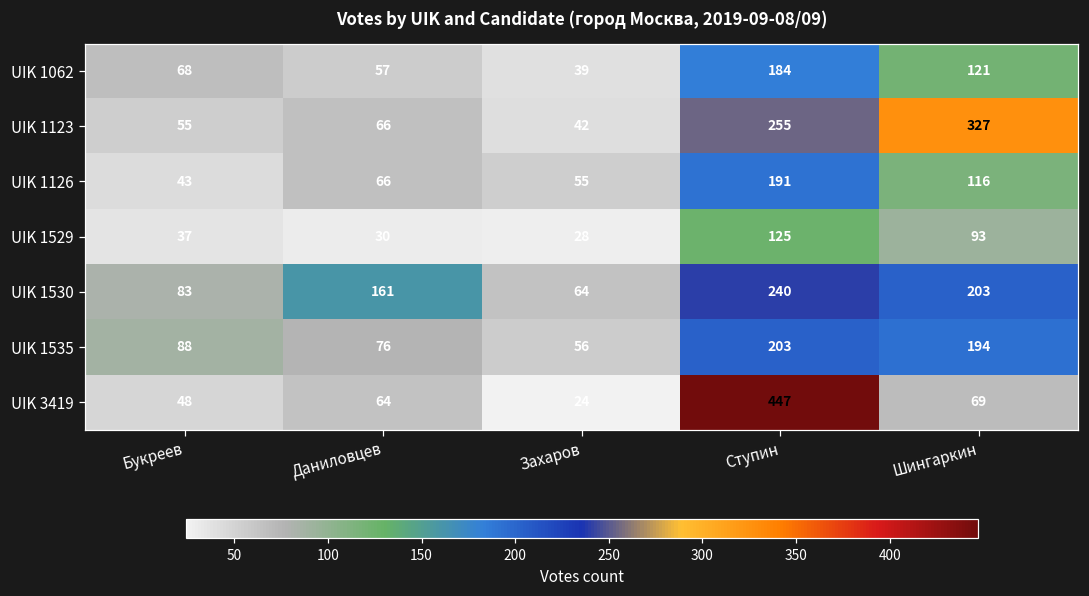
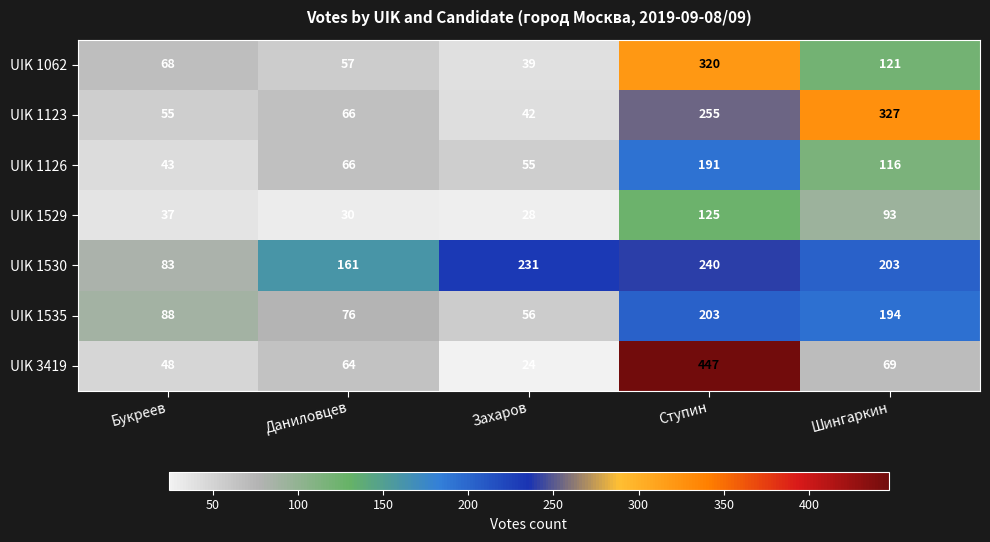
UIK 1062, Ступин: 184 -> 320
UIK 1530, Захаров: 64 -> 231
